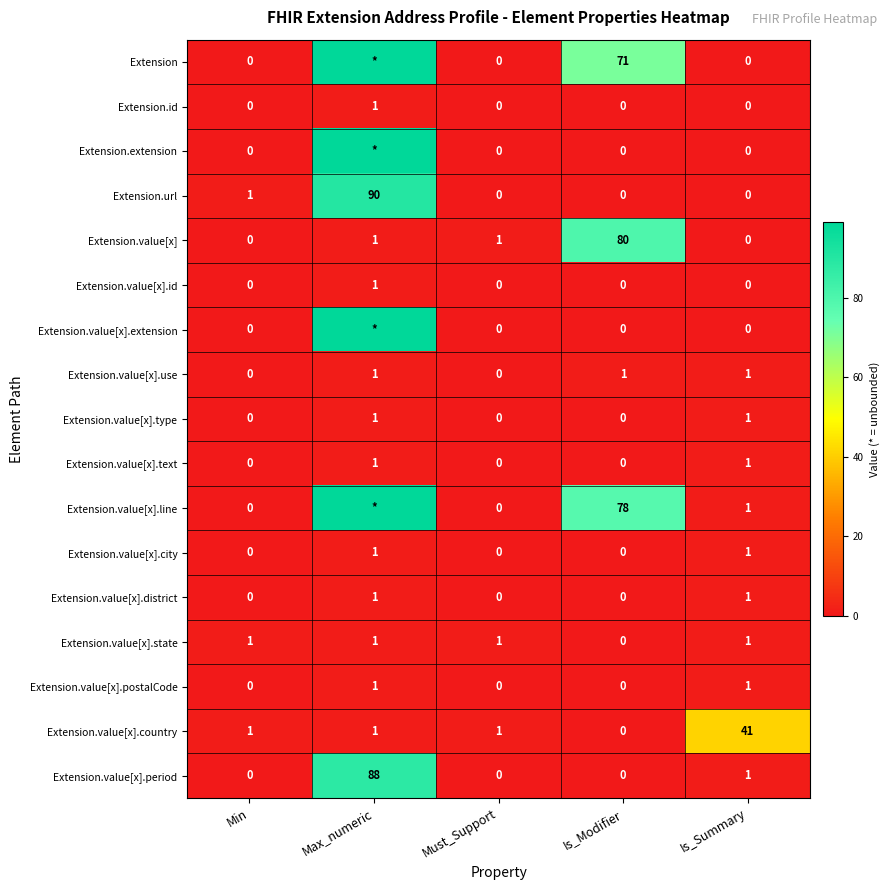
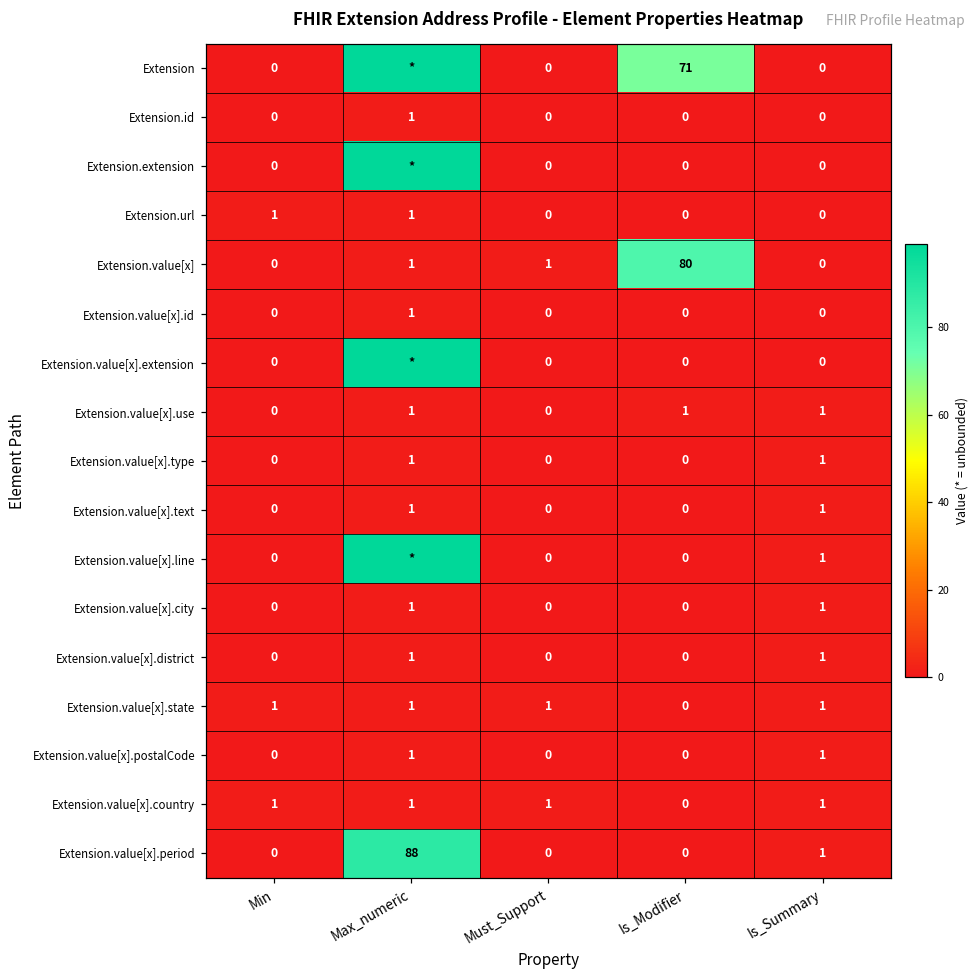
Extension.url, Max_numeric: 90 -> 1
Extension.value[x].line, Is_Modifier: 78 -> 0
Extension.value[x].country, Is_Summary: 41 -> 1
